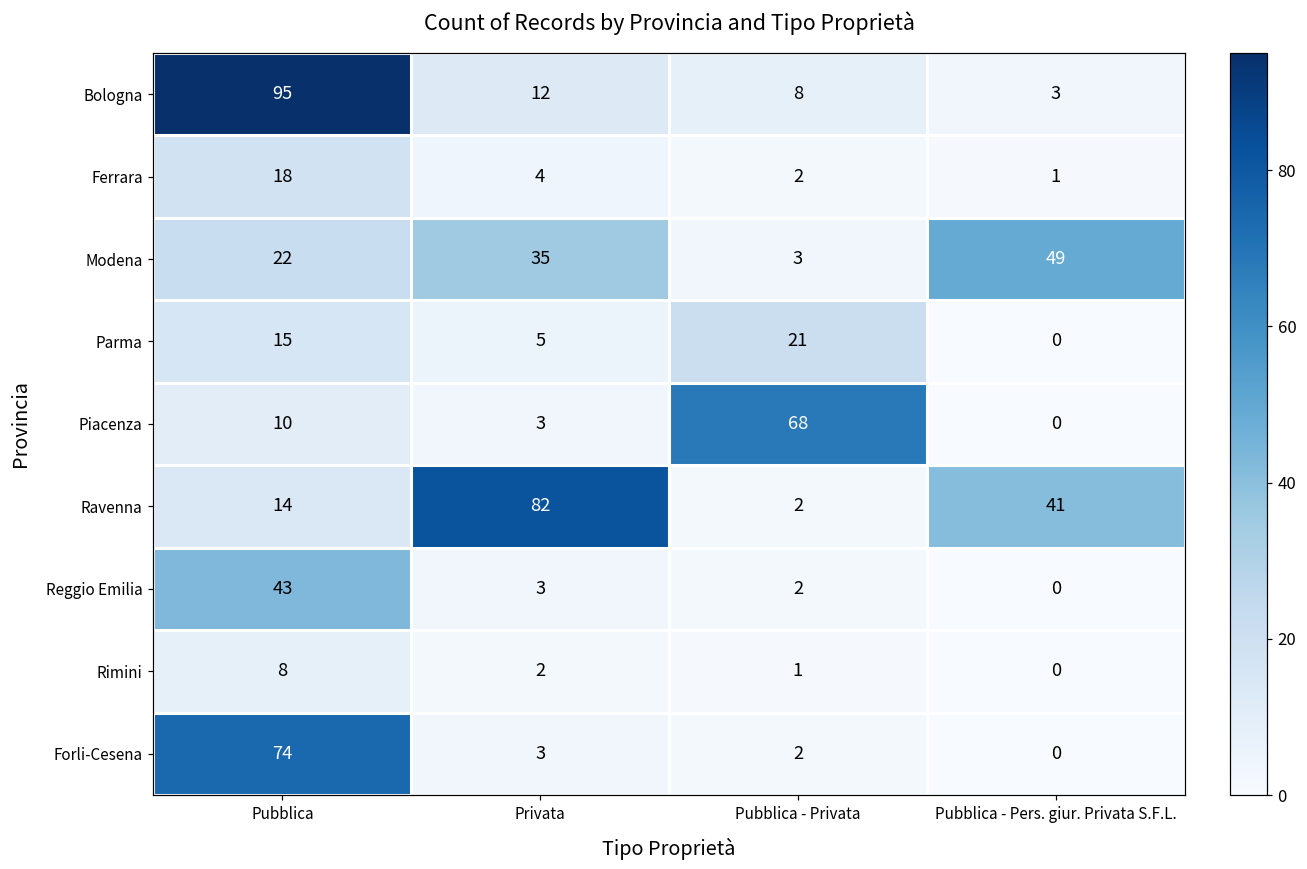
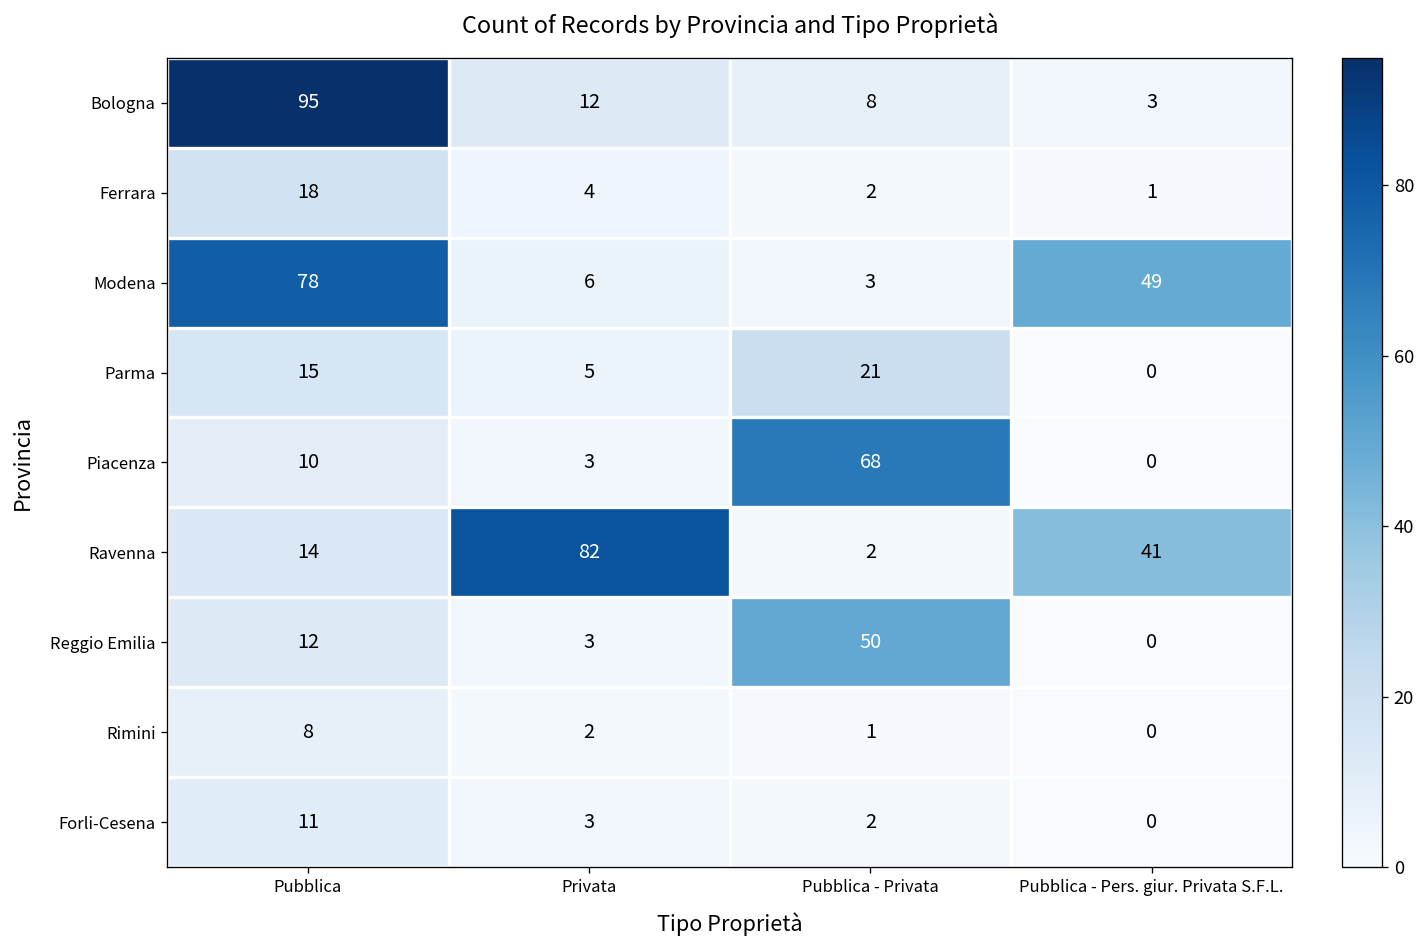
Modena, Pubblica: 22 -> 78
Modena, Privata: 35 -> 6
Reggio Emilia, Pubblica: 43 -> 12
Reggio Emilia, Pubblica - Privata: 2 -> 50
Forli-Cesena, Pubblica: 74 -> 11
